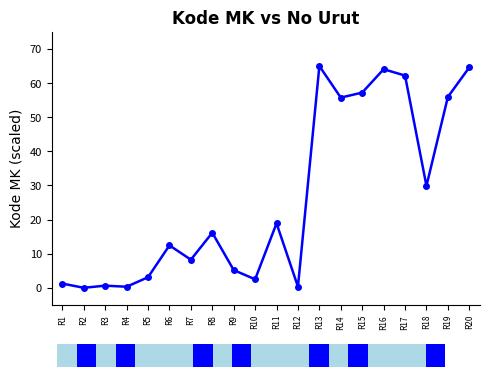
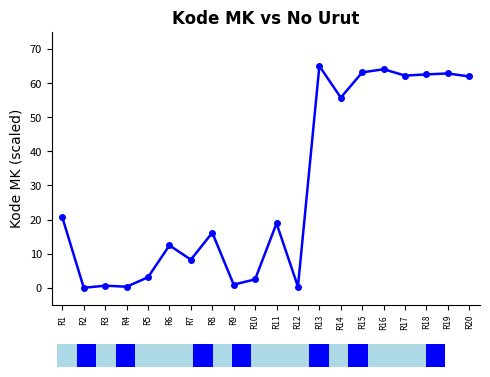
R1: 1 -> 21
R9: 5 -> 1
R15: 57 -> 63
R18: 30 -> 63
R19: 56 -> 63
R20: 65 -> 62
